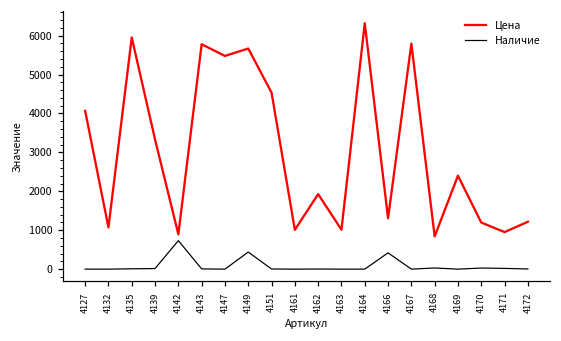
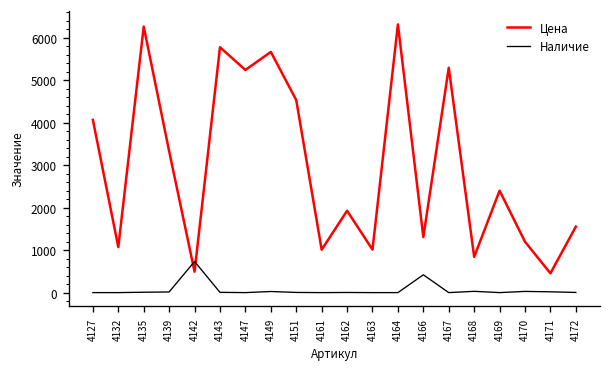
Цена, 4135: 6000 -> 6300
Цена, 4142: 900 -> 500
Цена, 4147: 5500 -> 5200
Наличие, 4149: 400 -> 0
Цена, 4167: 5800 -> 5300
Цена, 4171: 1000 -> 500
Цена, 4172: 1200 -> 1600
